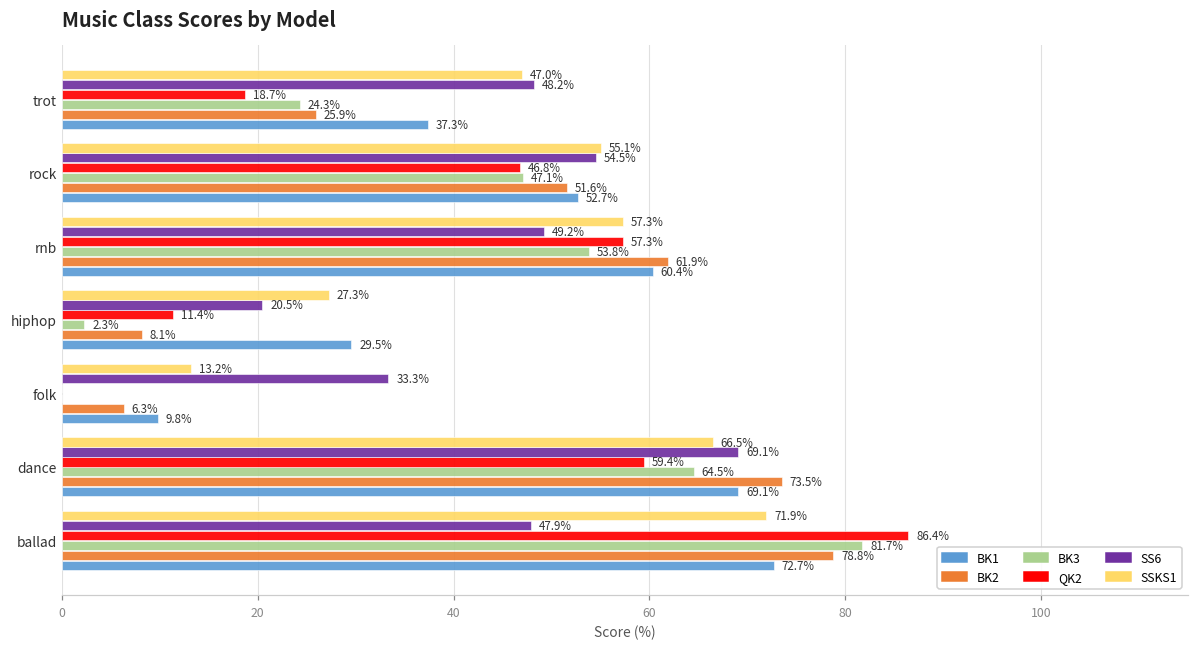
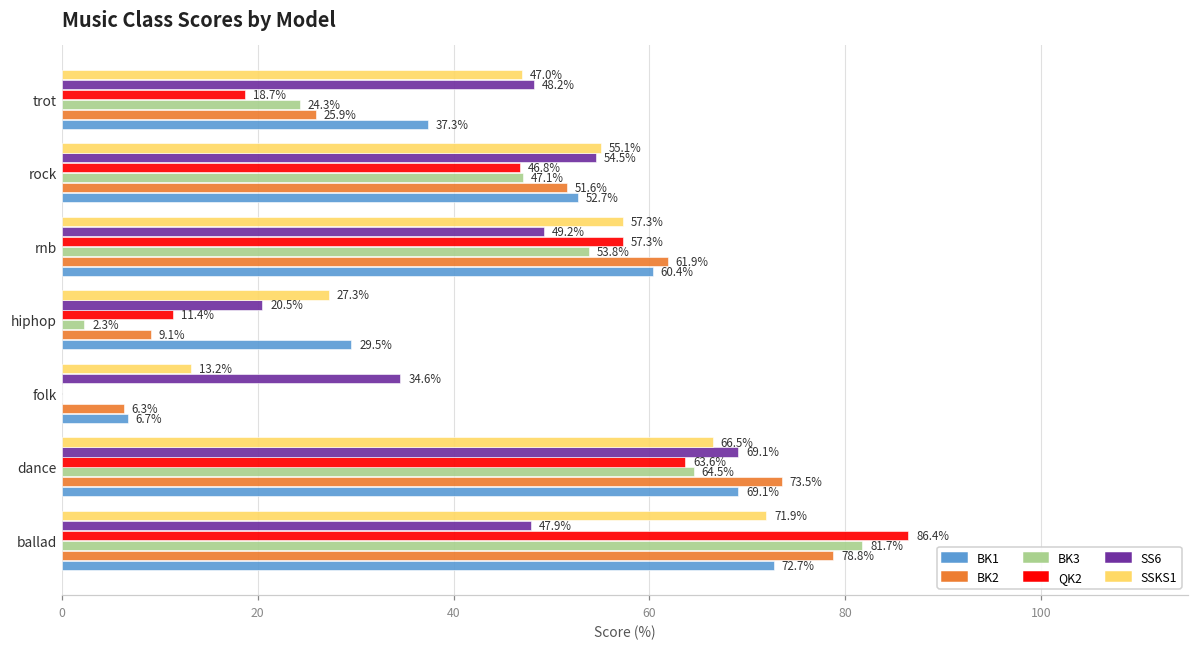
BK2, hiphop: 8.1% -> 9.1%
SS6, folk: 33.3% -> 34.6%
BK1, folk: 9.8% -> 6.7%
QK2, dance: 59.4% -> 63.6%
